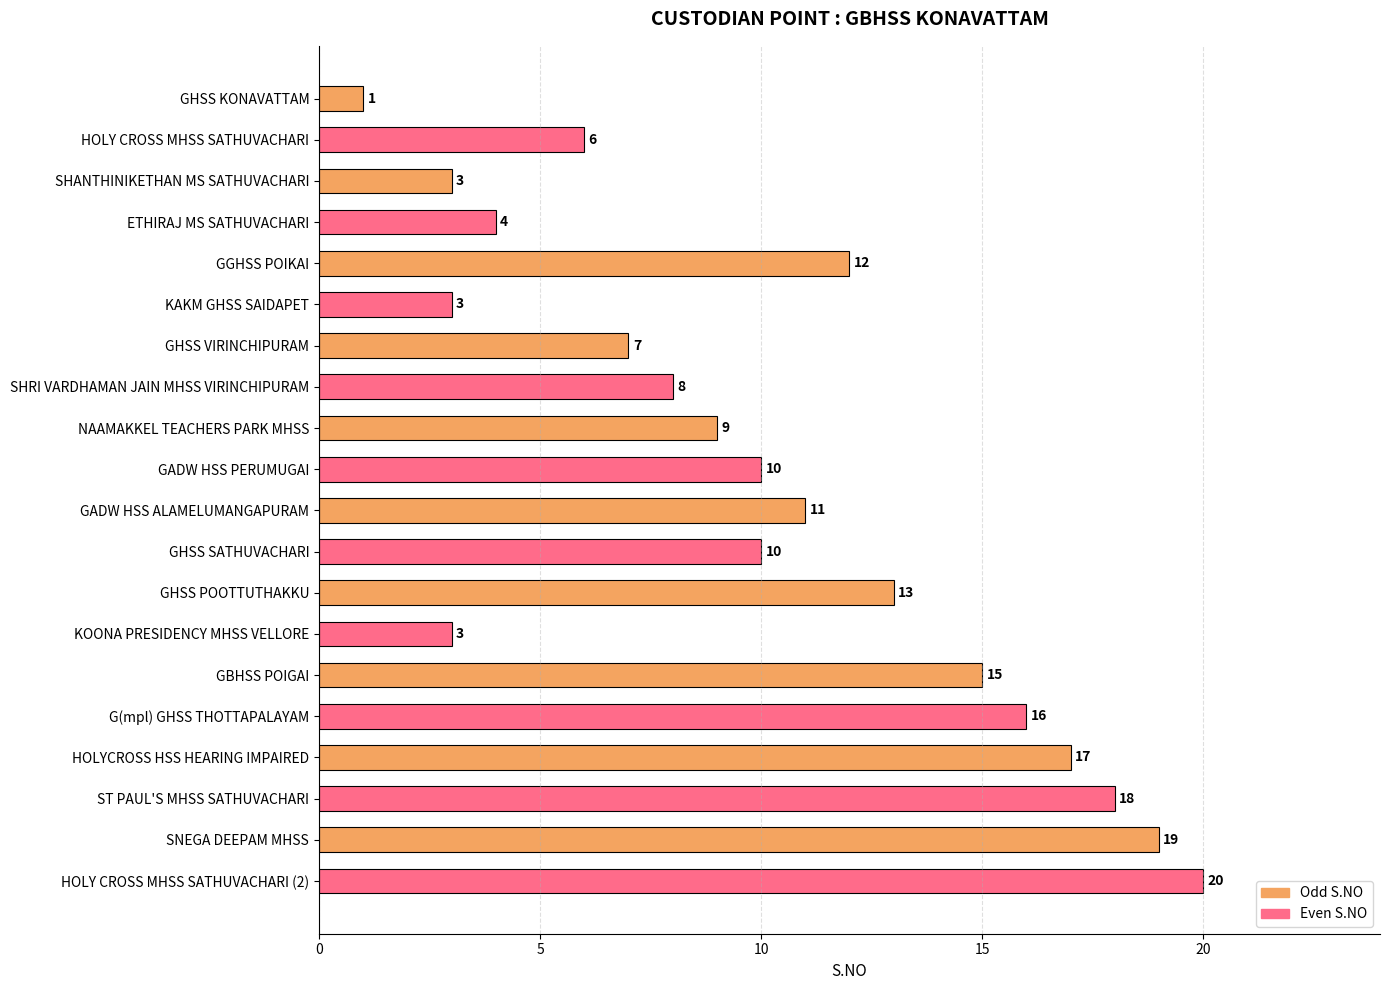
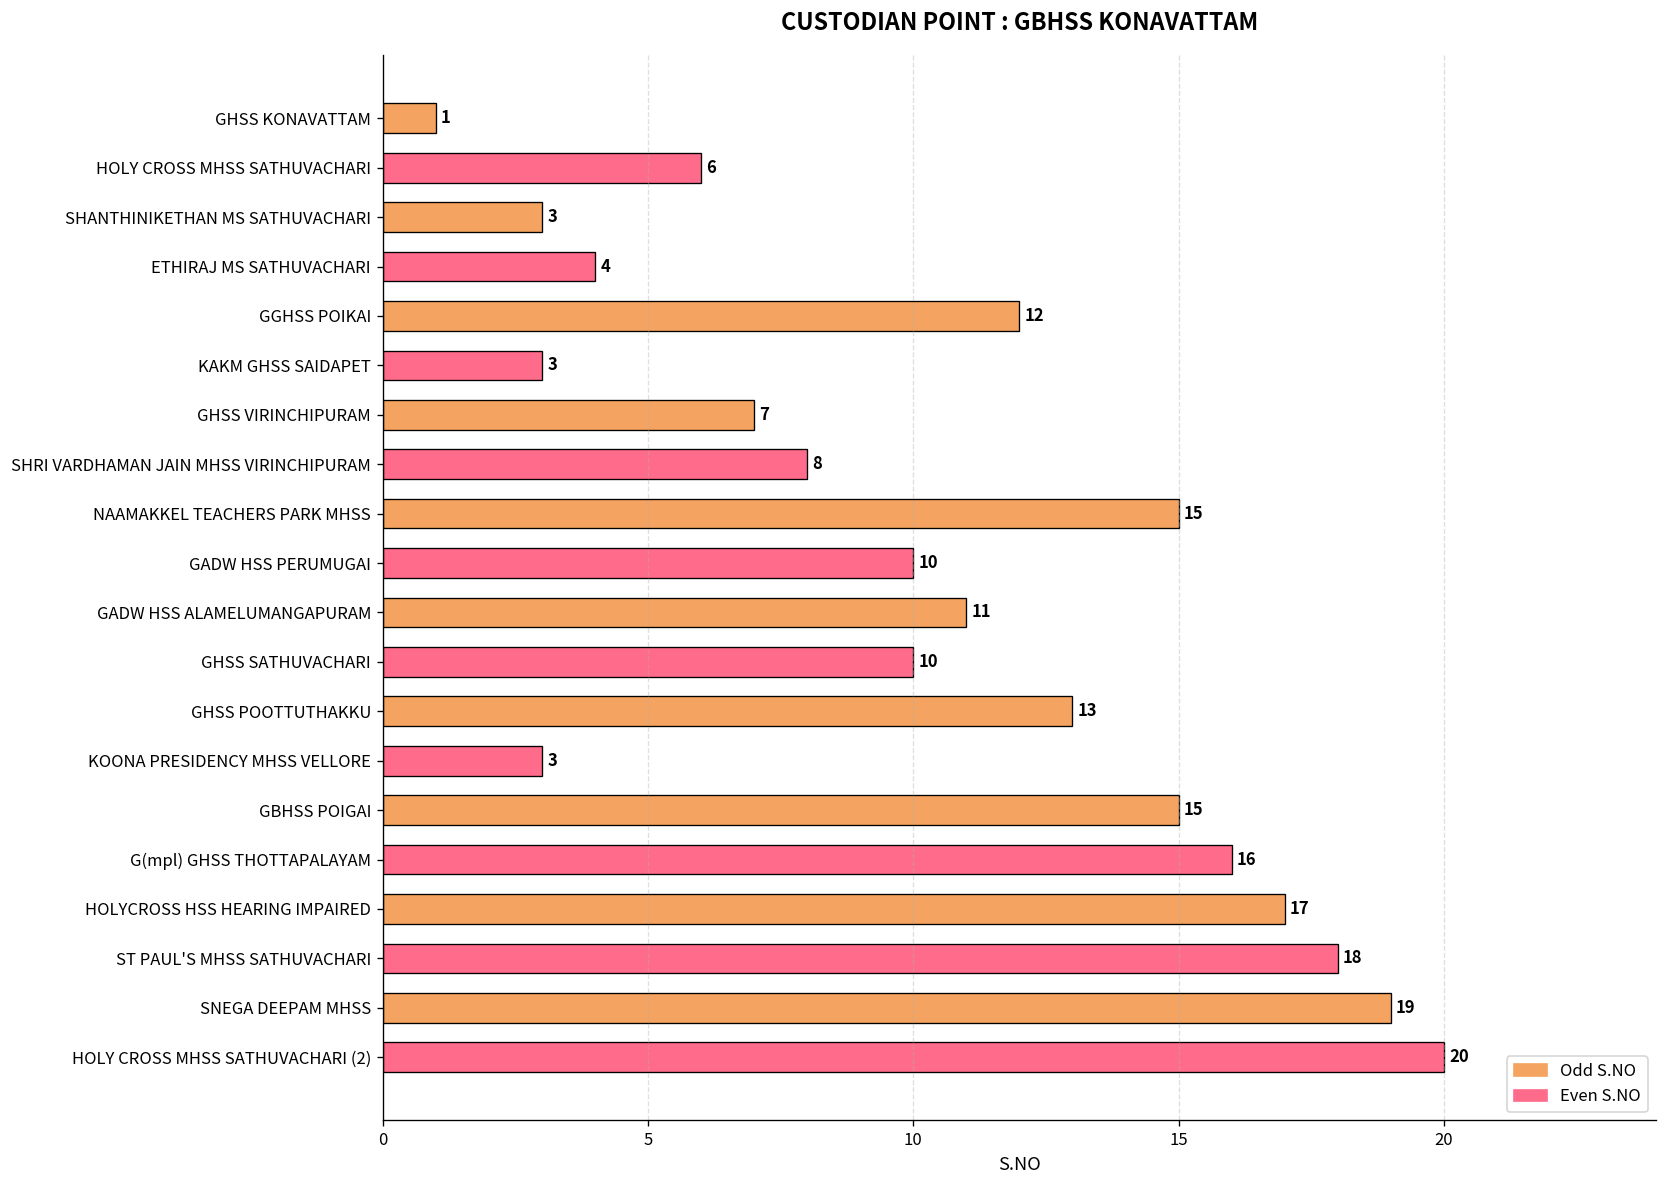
NAAMAKKEL TEACHERS PARK MHSS: 9 -> 15
